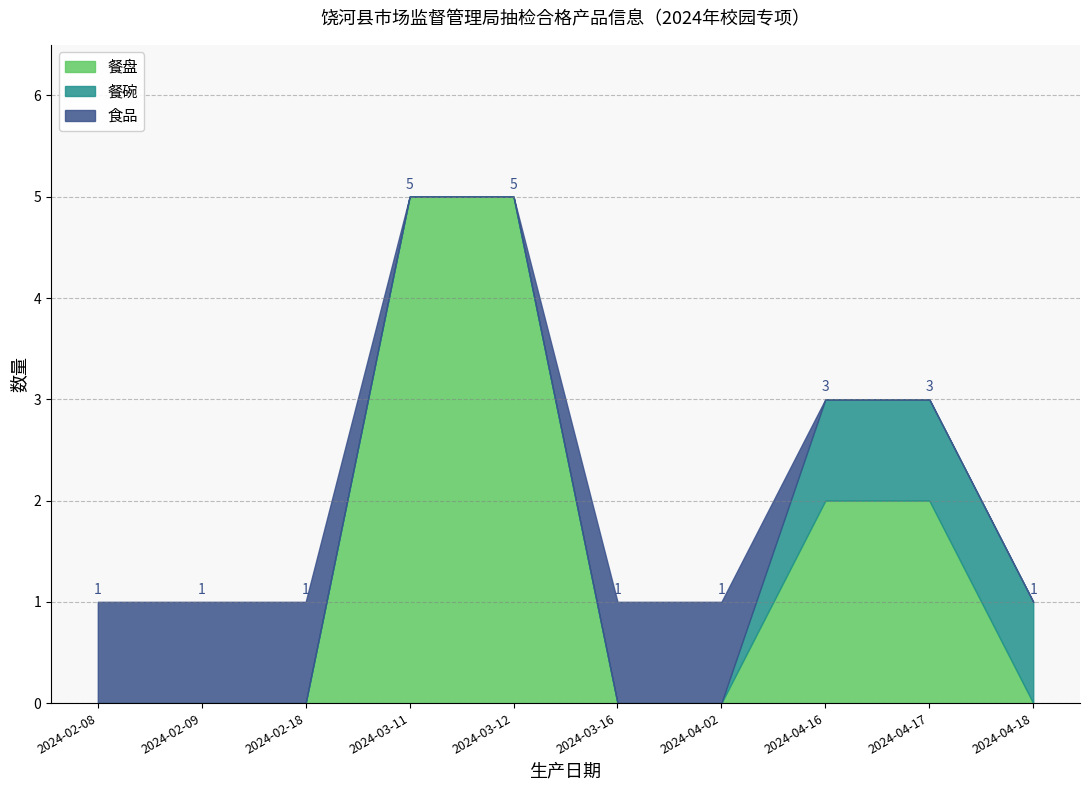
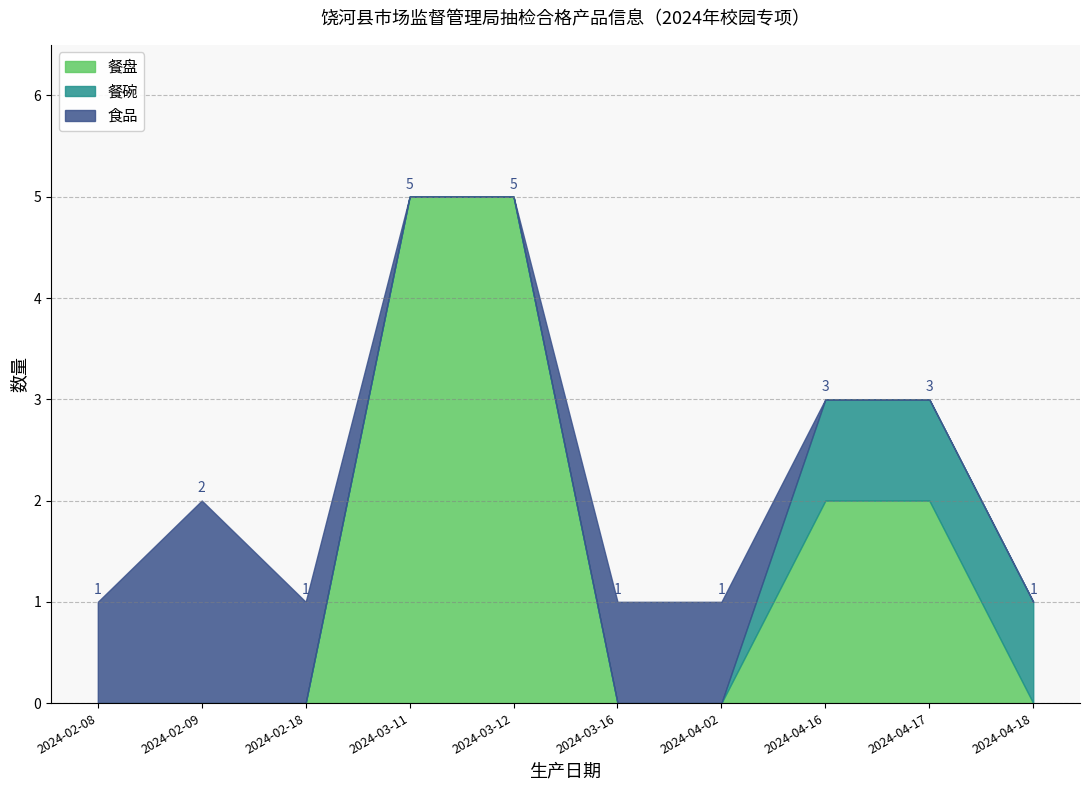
食品, 2024-02-09: 1 -> 2
